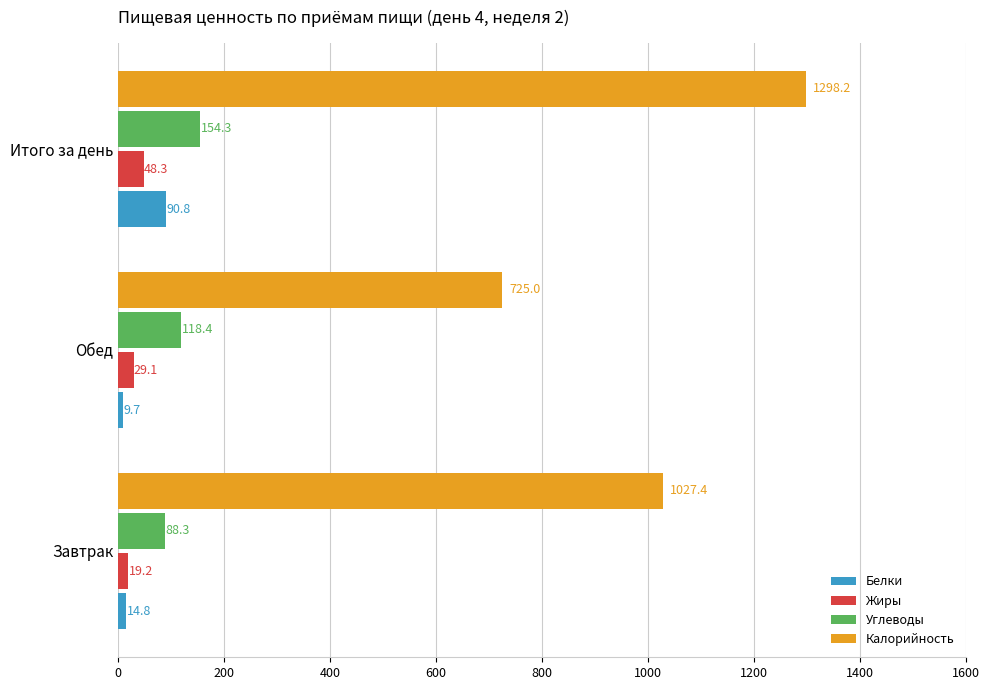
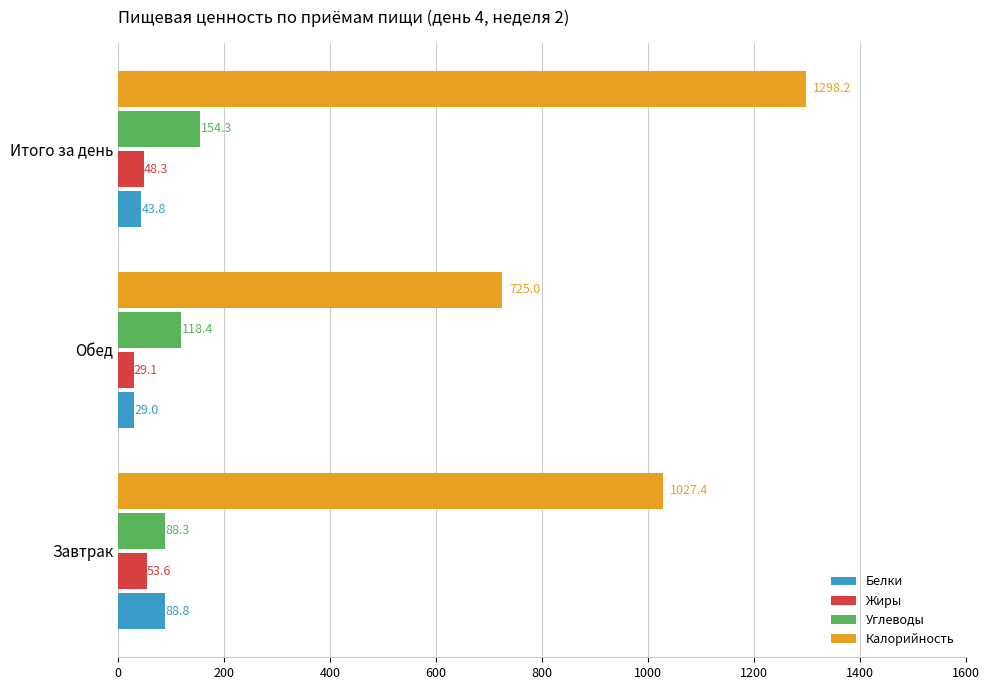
Белки, Итого за день: 90.8 -> 43.8
Белки, Обед: 9.7 -> 29.0
Жиры, Завтрак: 19.2 -> 53.6
Белки, Завтрак: 14.8 -> 88.8
